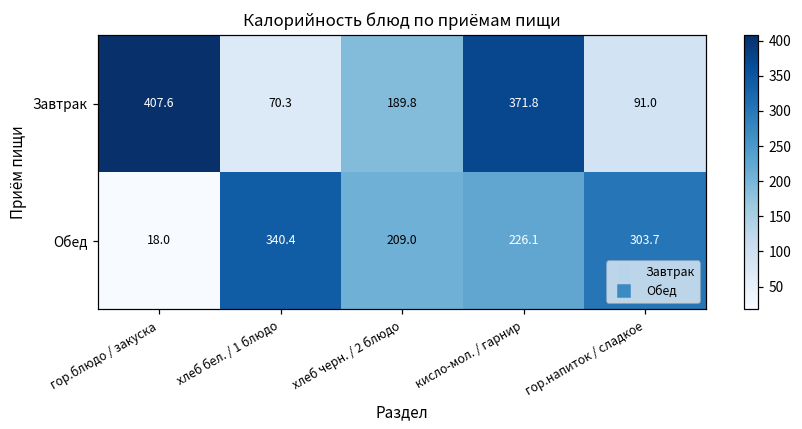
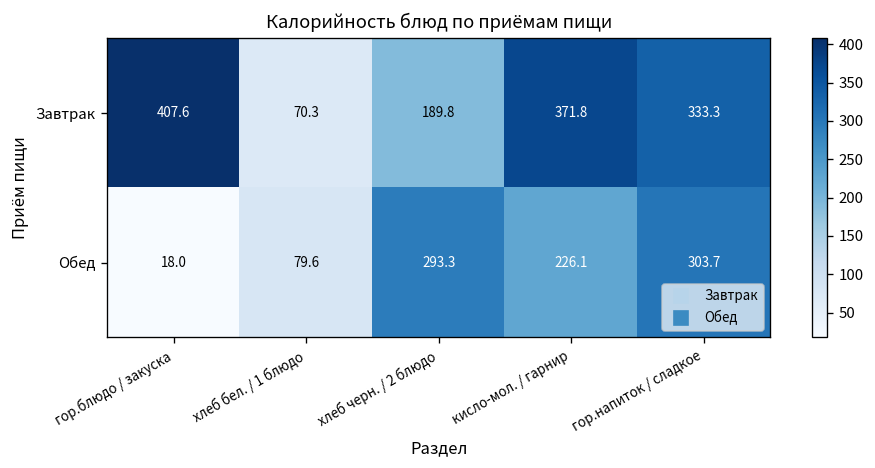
Завтрак, гор.напиток / сладкое: 91.0 -> 333.3
Обед, хлеб бел. / 1 блюдо: 340.4 -> 79.6
Обед, хлеб черн. / 2 блюдо: 209.0 -> 293.3
